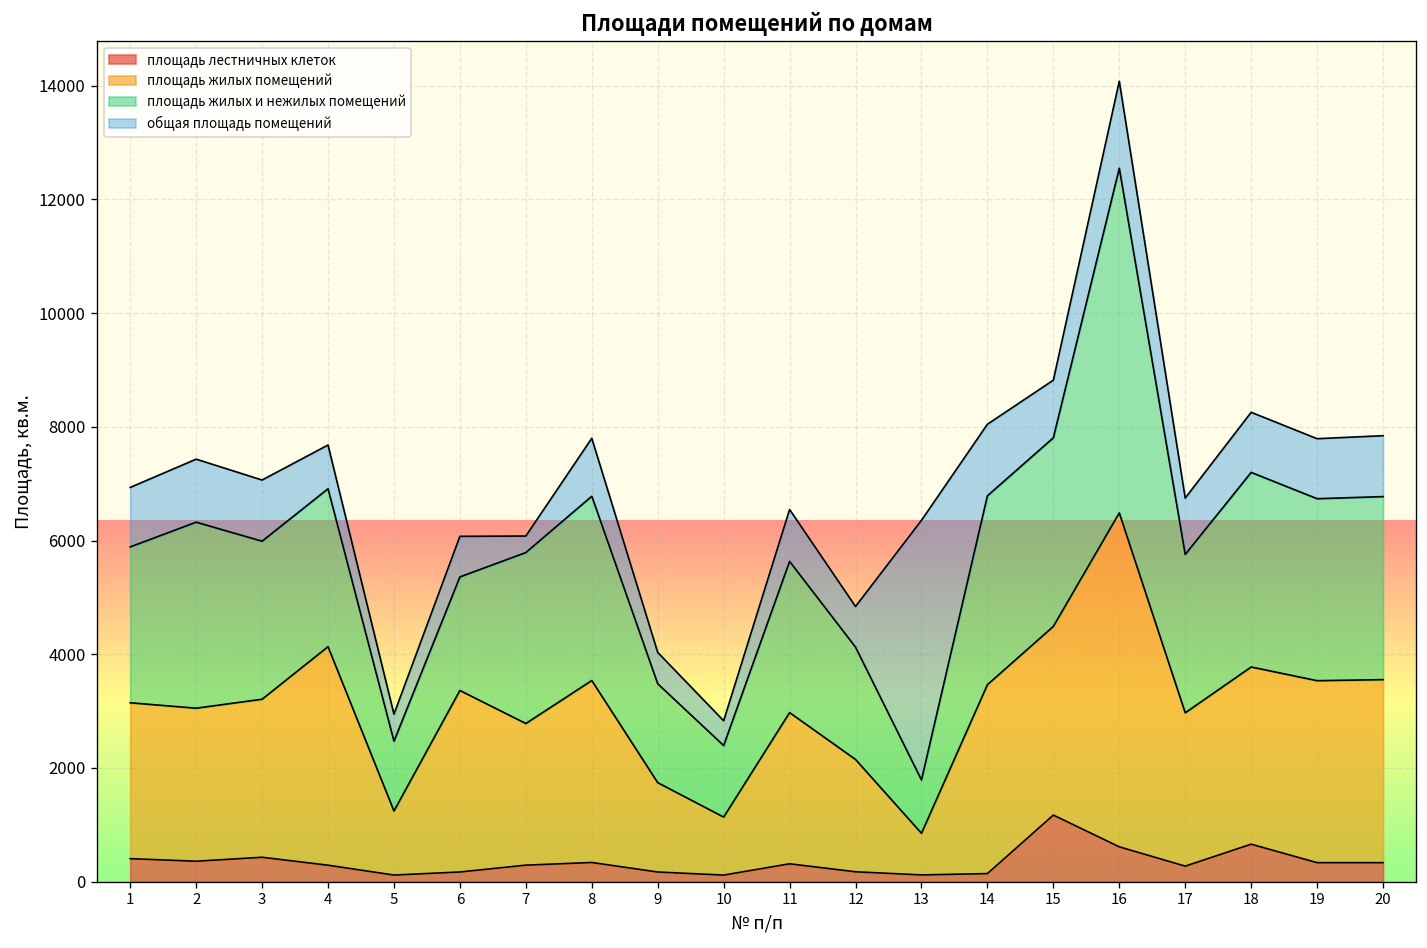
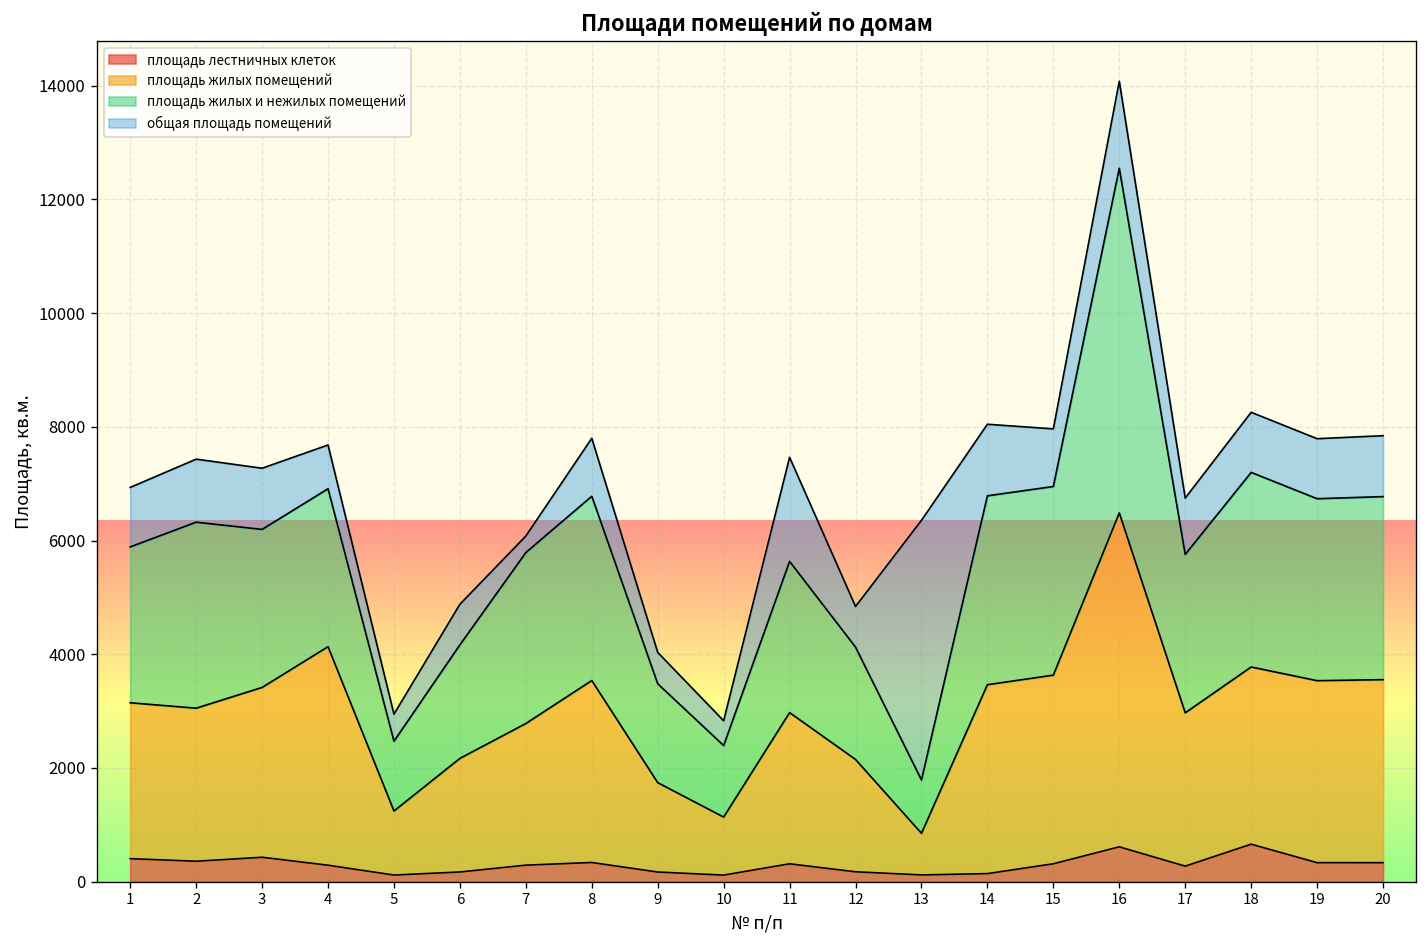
площадь жилых помещений, 3: 2800 -> 3000
площадь жилых помещений, 6: 3200 -> 2000
общая площадь помещений, 11: 900 -> 1800
площадь лестничных клеток, 15: 1200 -> 300
